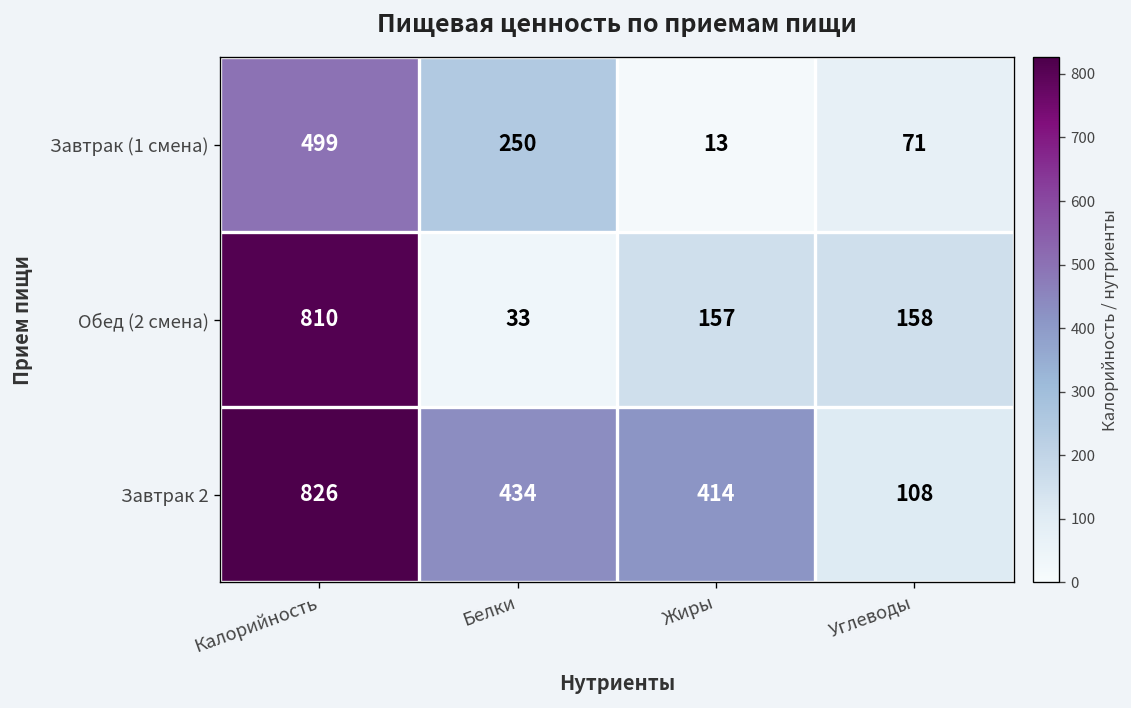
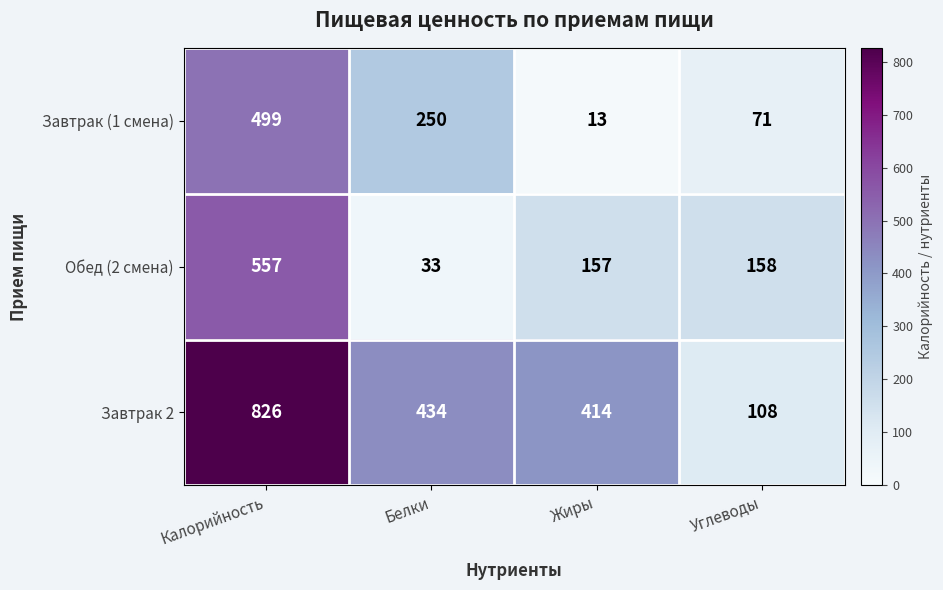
Обед (2 смена), Калорийность: 810 -> 557
